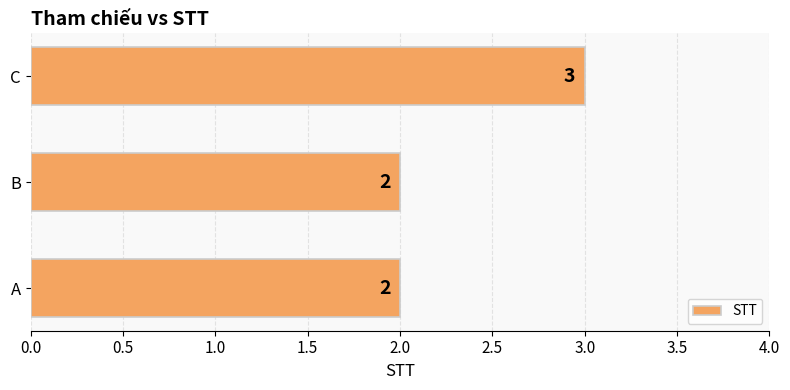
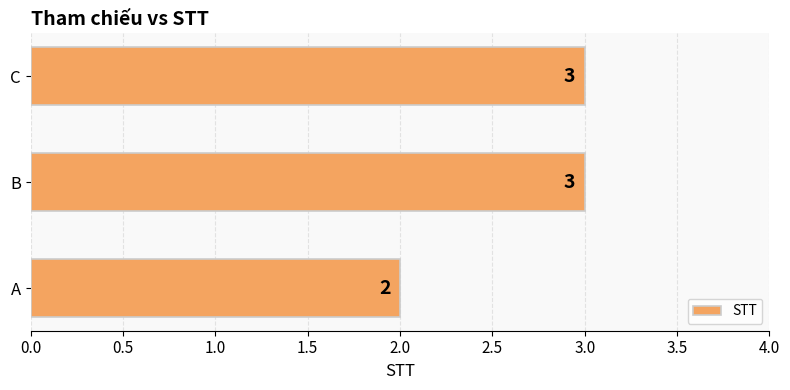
B: 2 -> 3
